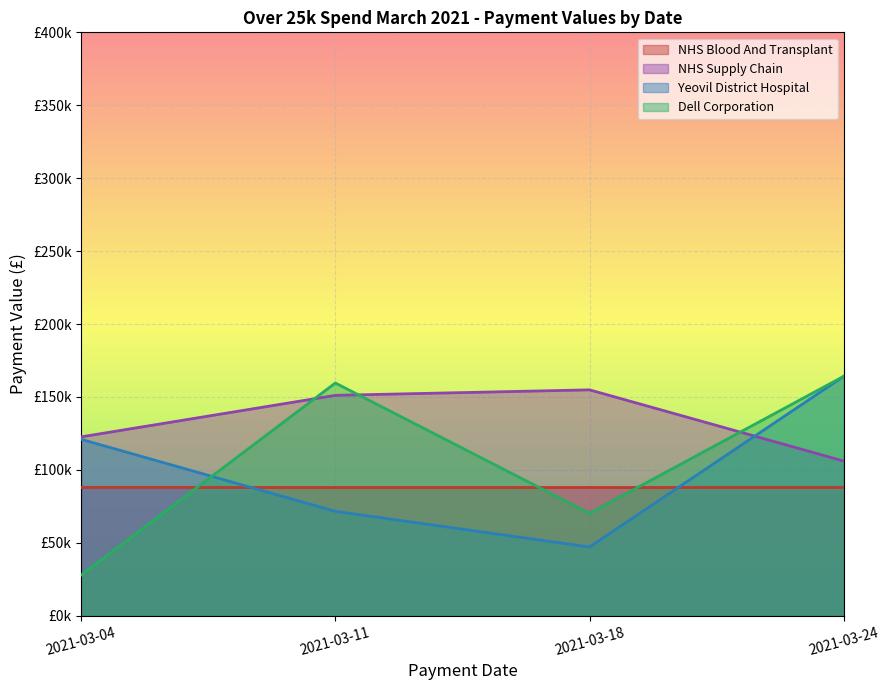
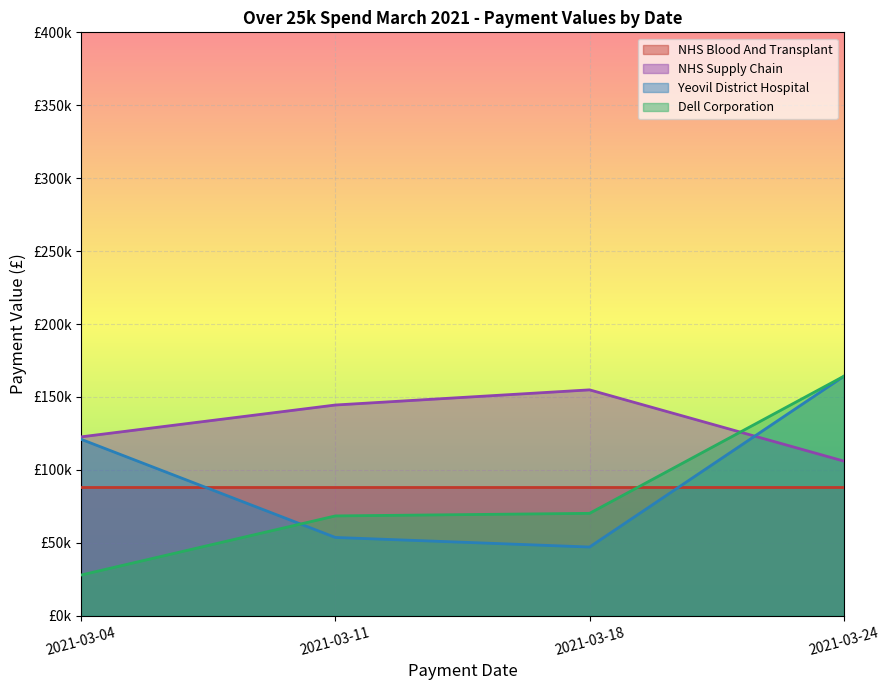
NHS Supply Chain, 2021-03-11: £151000 -> £144000
Yeovil District Hospital, 2021-03-11: £72000 -> £54000
Dell Corporation, 2021-03-11: £160000 -> £68000
